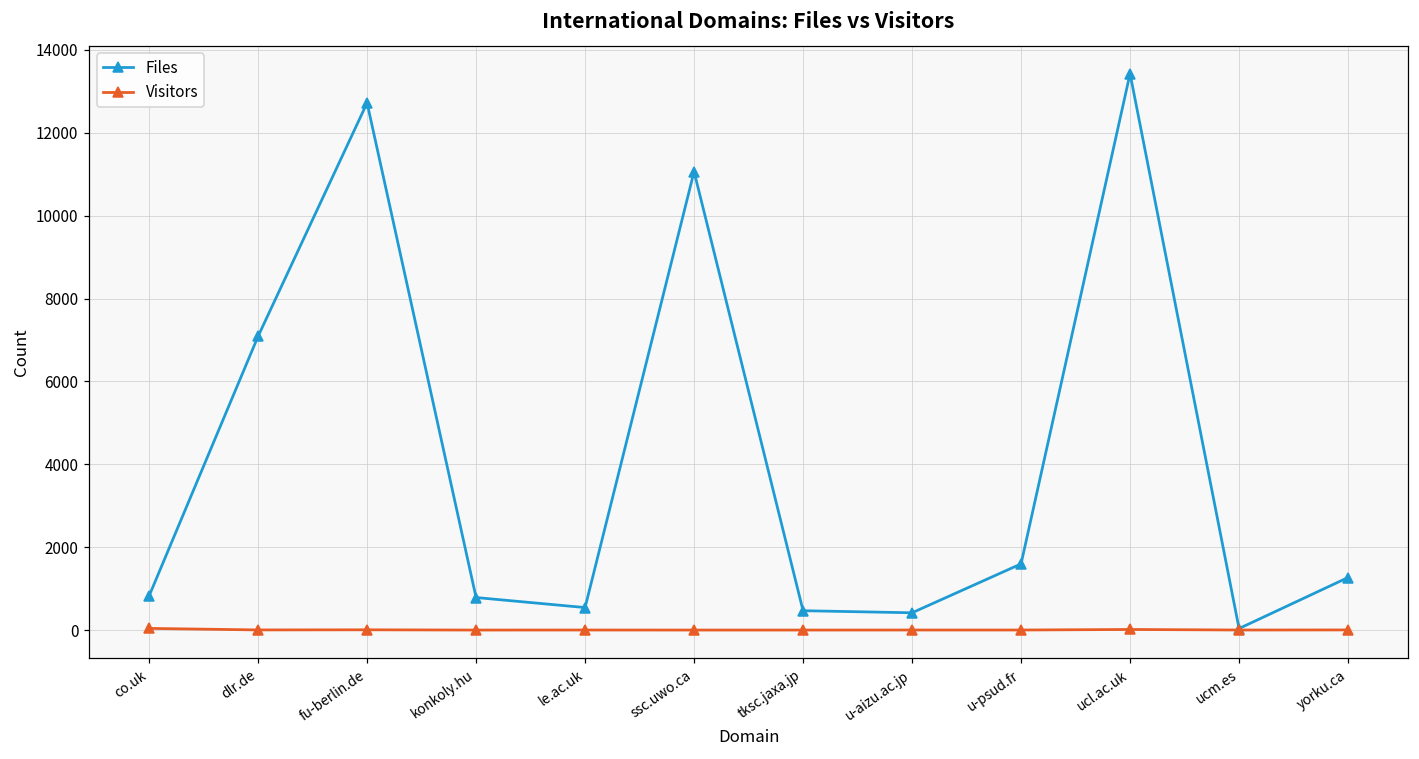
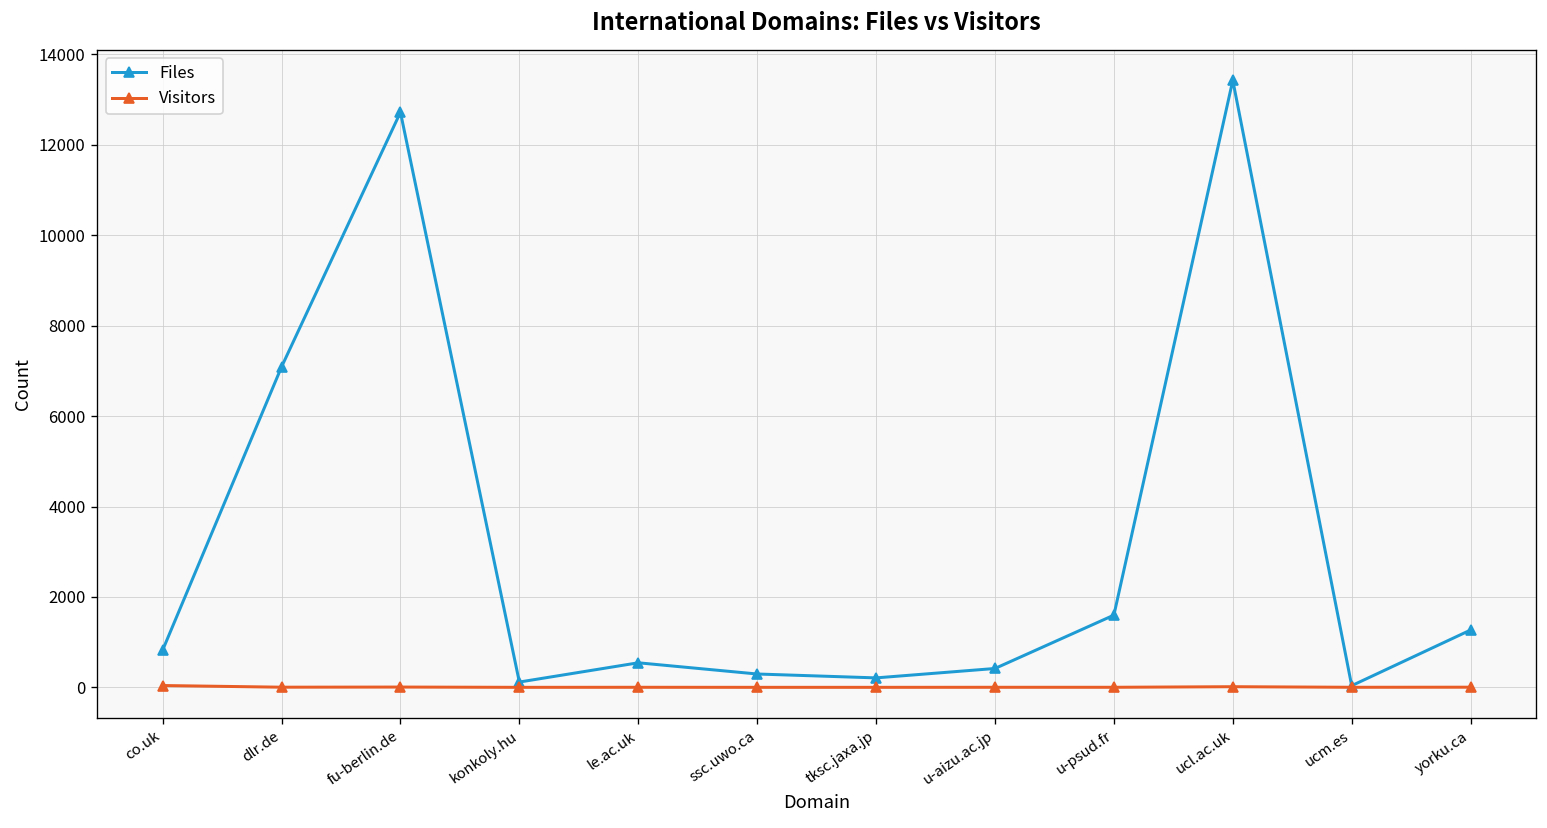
Files, konkoly.hu: 800 -> 100
Files, ssc.uwo.ca: 11100 -> 300
Files, tksc.jaxa.jp: 500 -> 200
